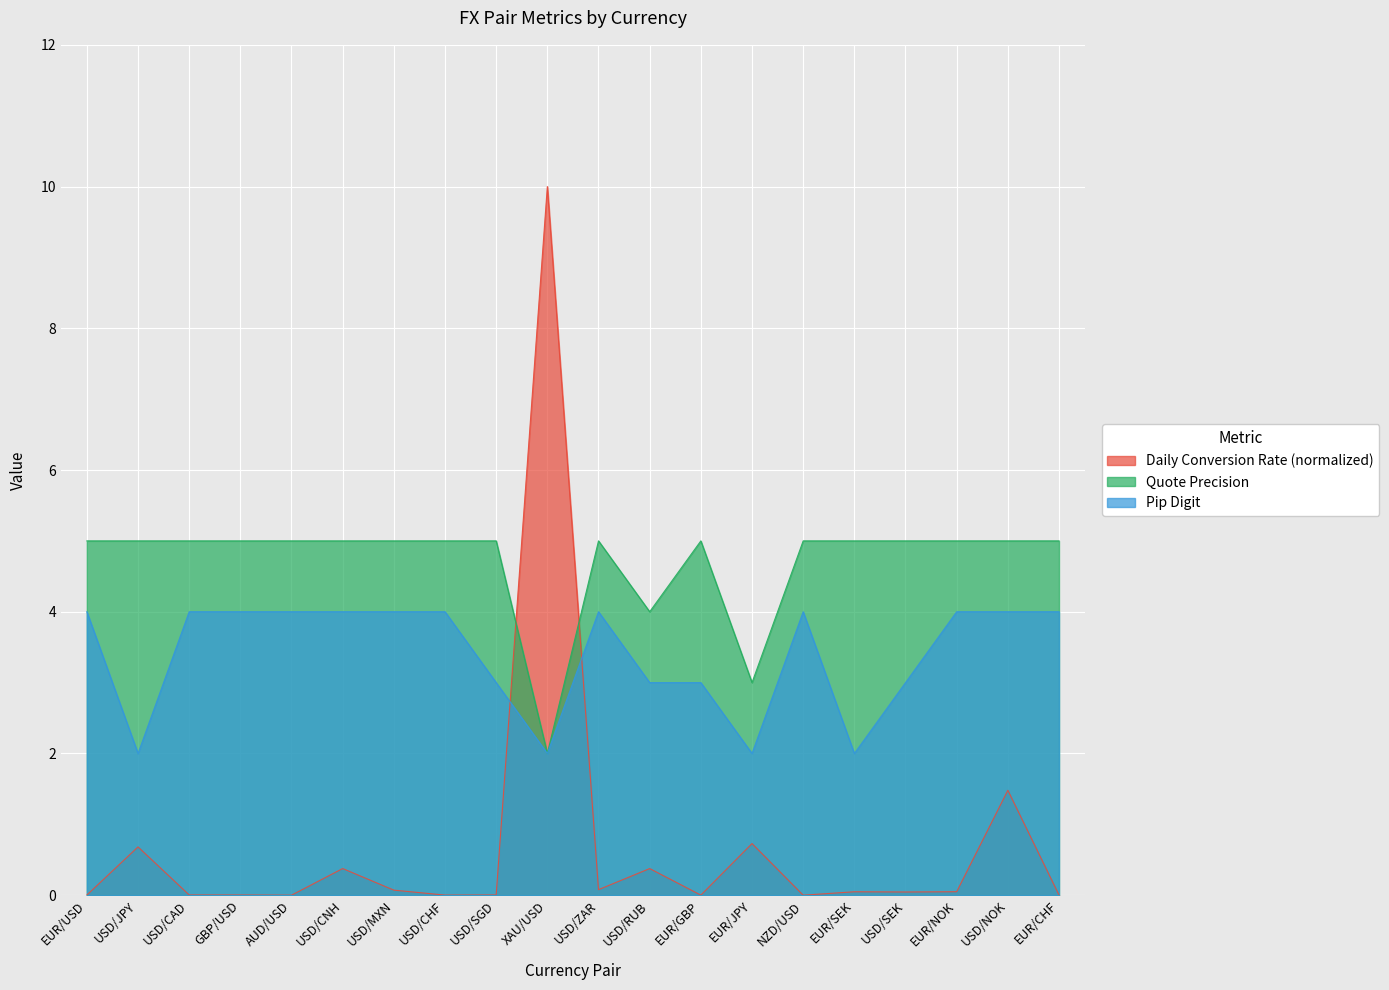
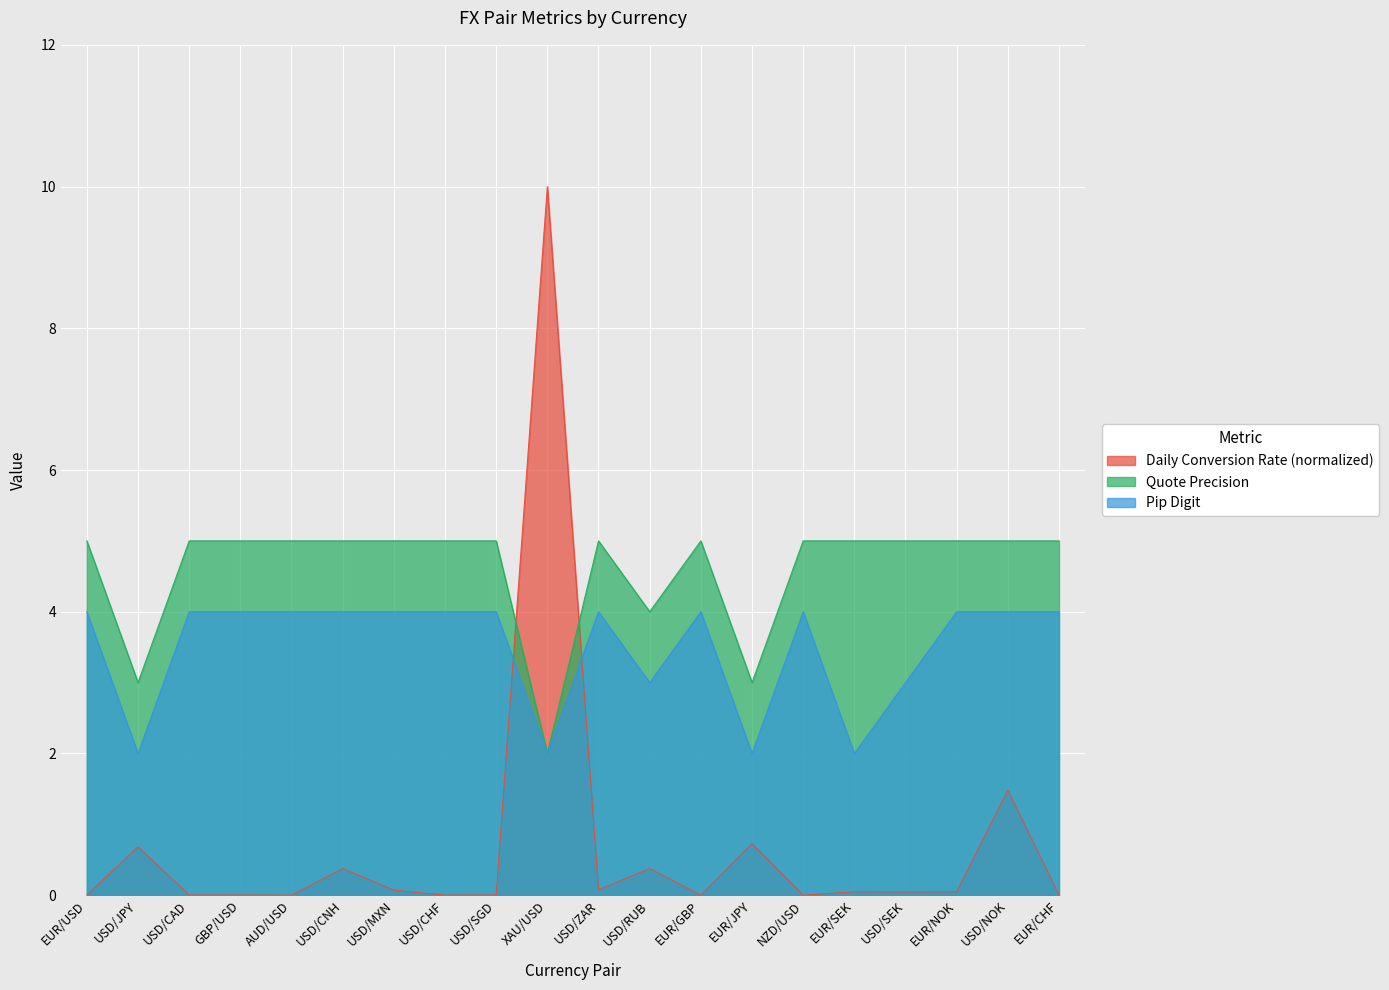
Quote Precision, USD/JPY: 5 -> 3
Pip Digit, USD/SGD: 3 -> 4
Pip Digit, EUR/GBP: 3 -> 4
